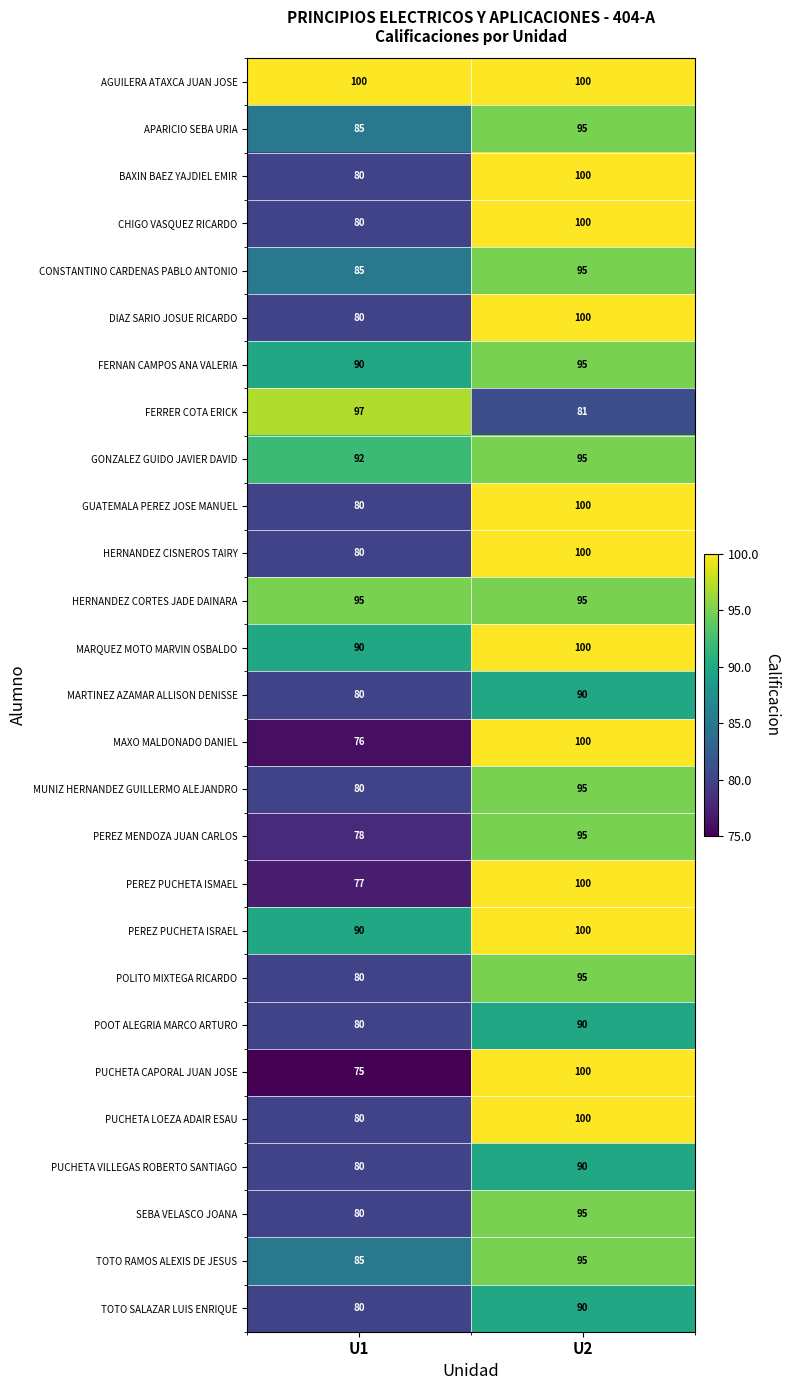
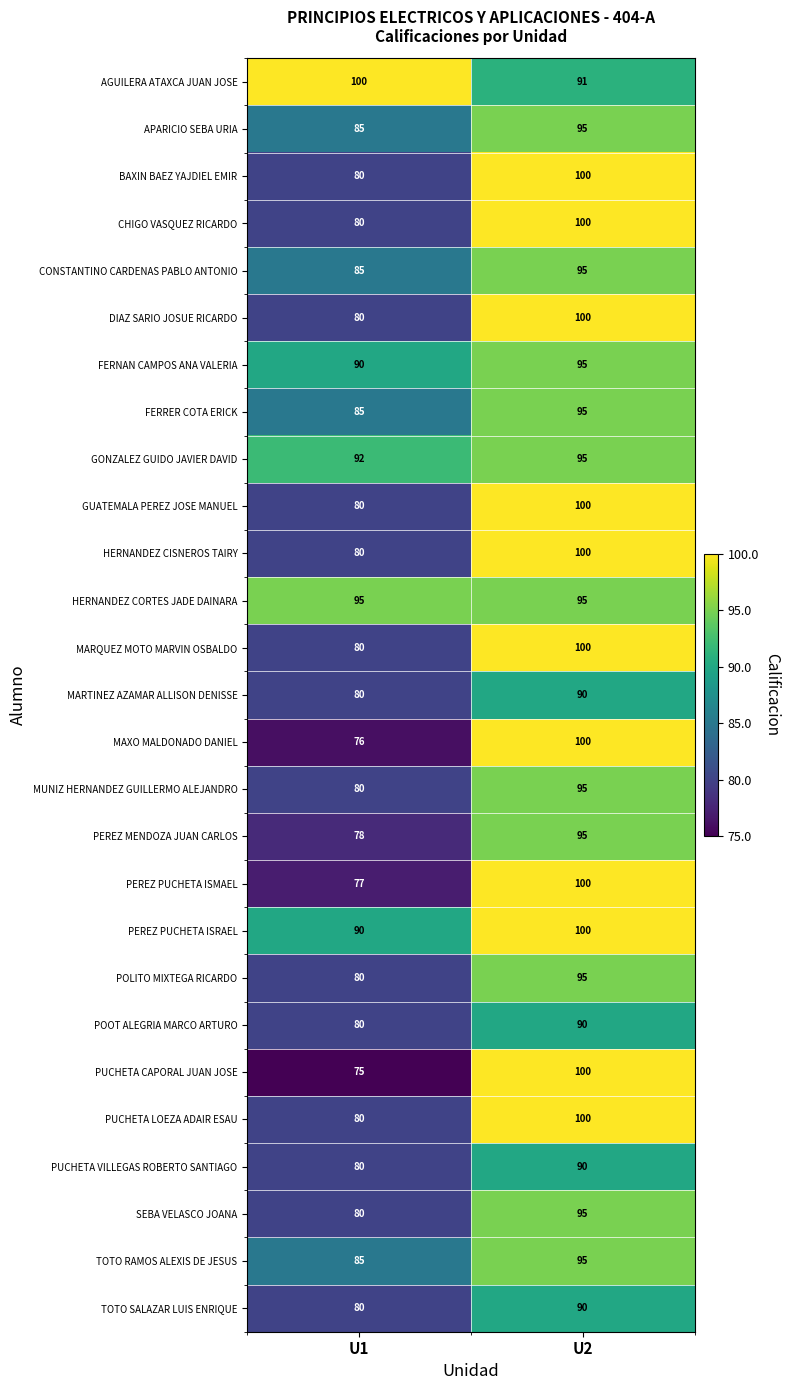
AGUILERA ATAXCA JUAN JOSE, U2: 100 -> 91
FERRER COTA ERICK, U1: 97 -> 85
FERRER COTA ERICK, U2: 81 -> 95
MARQUEZ MOTO MARVIN OSBALDO, U1: 90 -> 80
